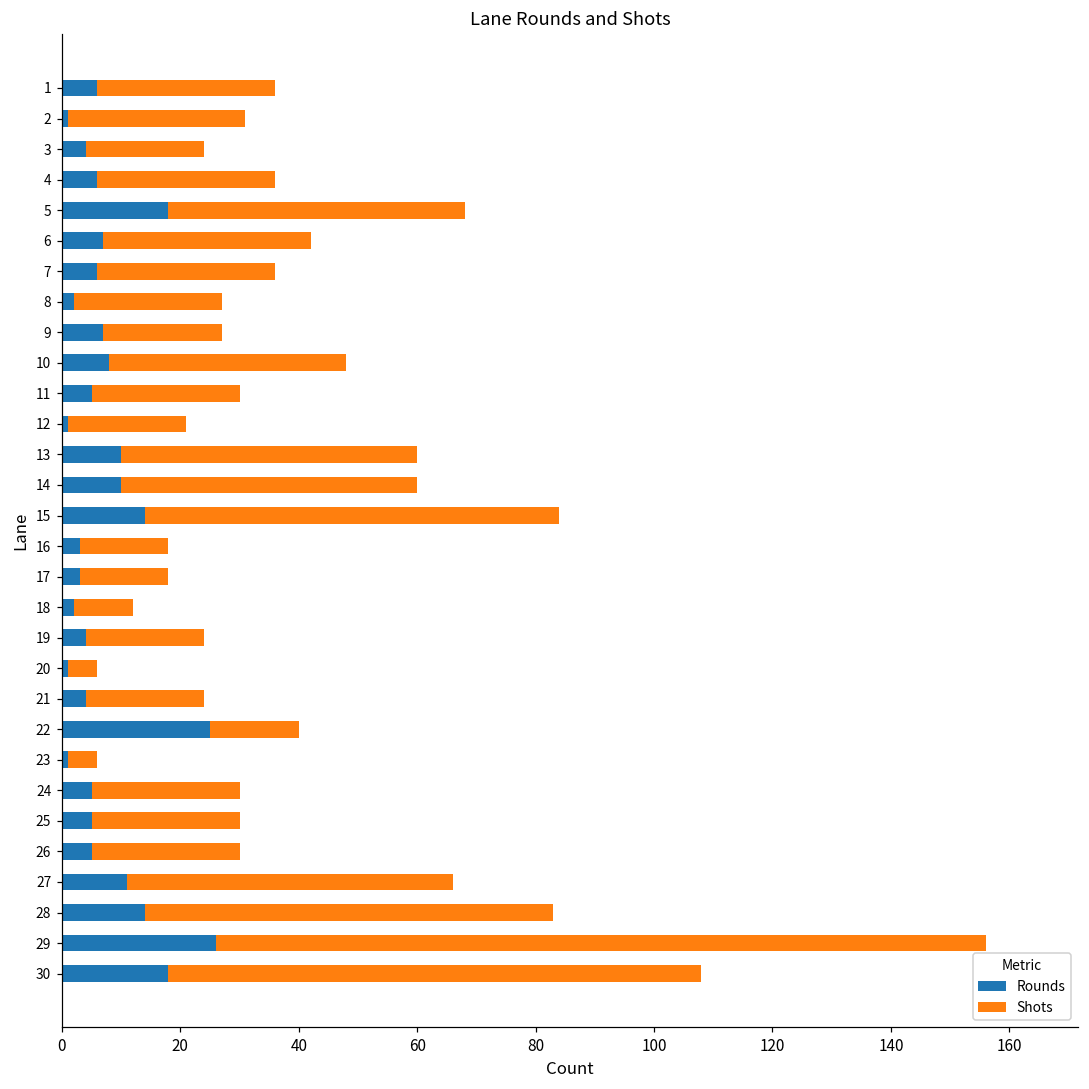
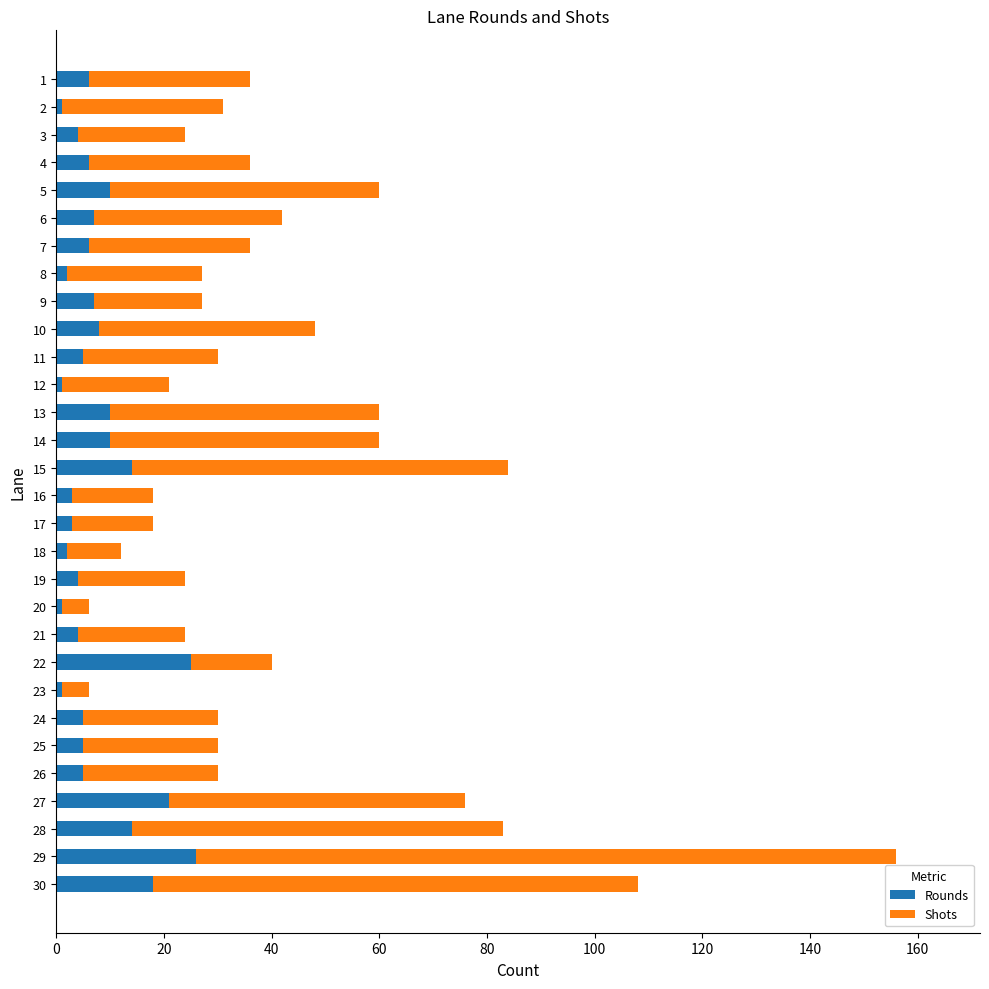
Rounds, 5: 18 -> 10
Rounds, 27: 11 -> 21
